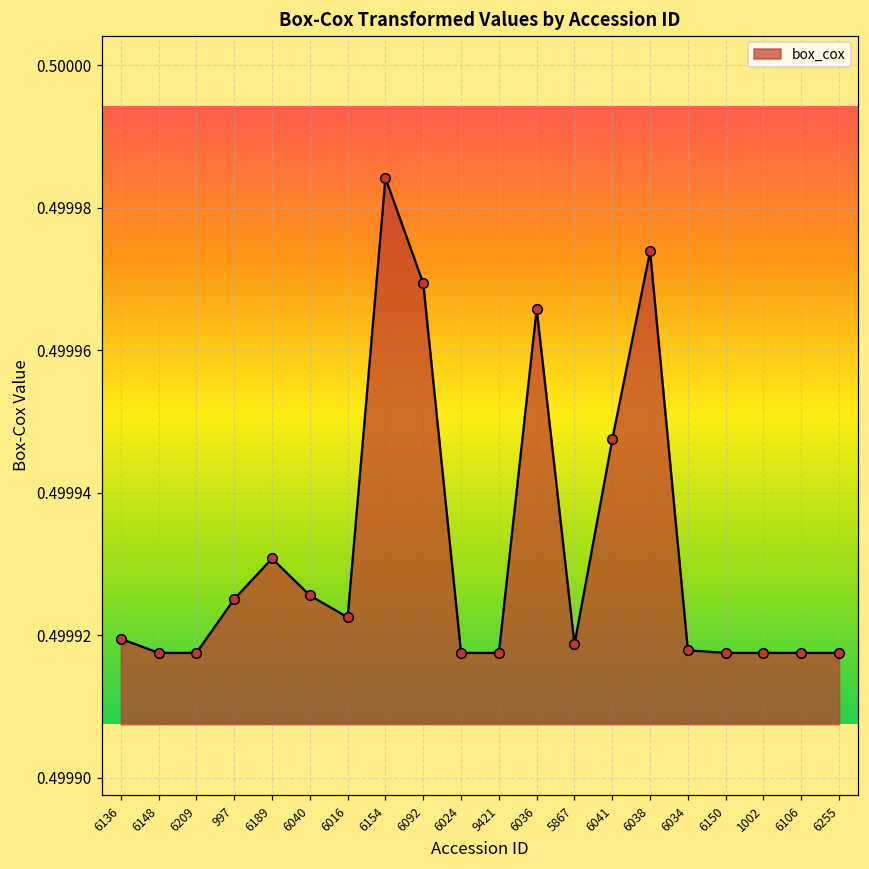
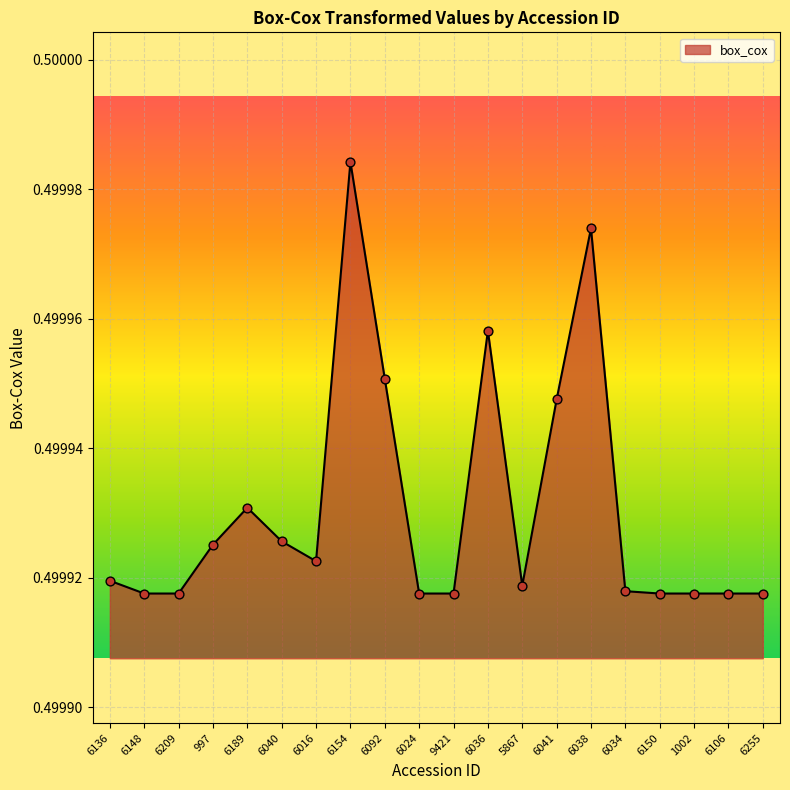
6092: 0.499969 -> 0.499951
6036: 0.499966 -> 0.499958
